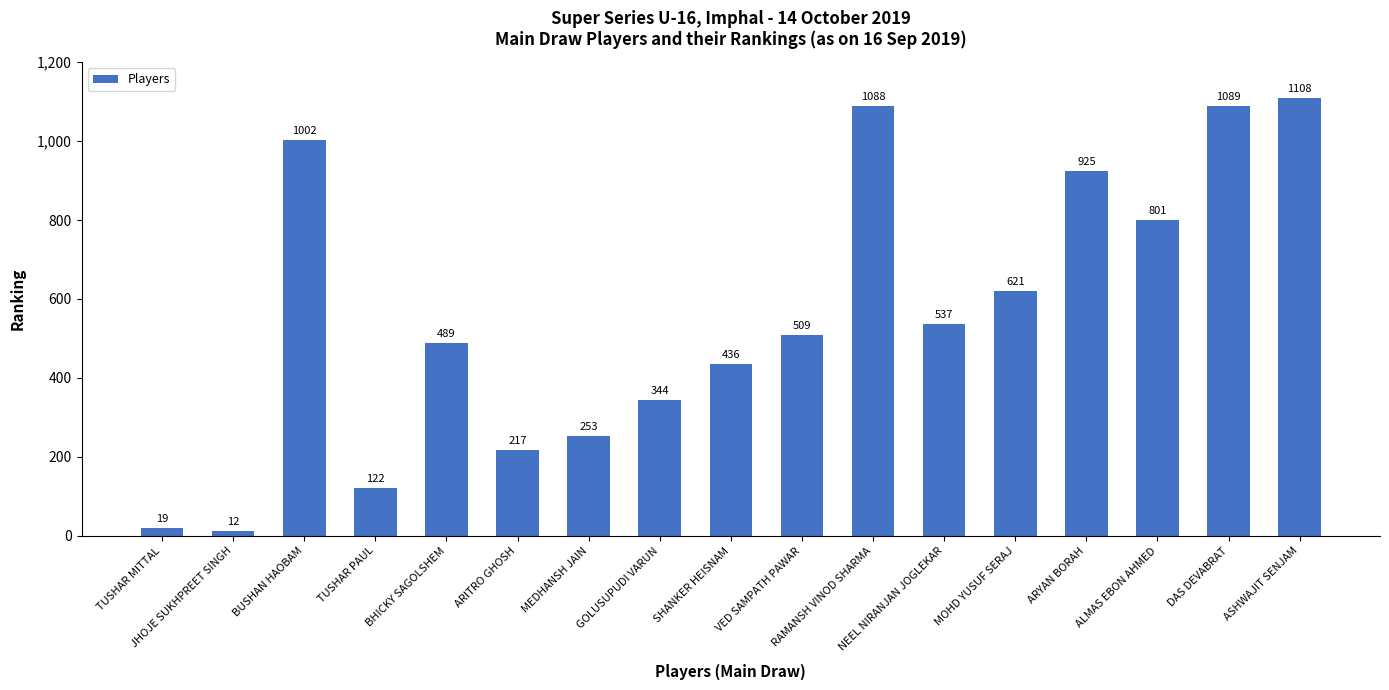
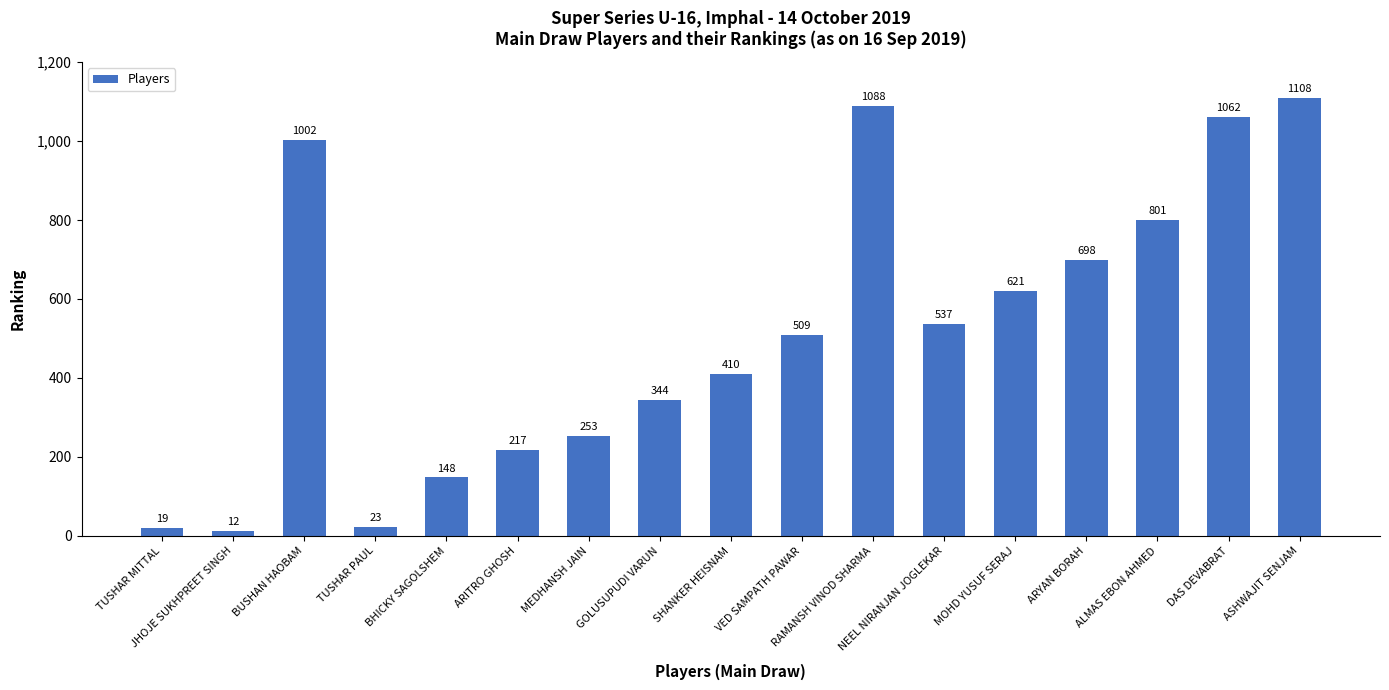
TUSHAR PAUL: 122 -> 23
BHICKY SAGOLSHEM: 489 -> 148
SHANKER HEISNAM: 436 -> 410
ARYAN BORAH: 925 -> 698
DAS DEVABRAT: 1089 -> 1062
